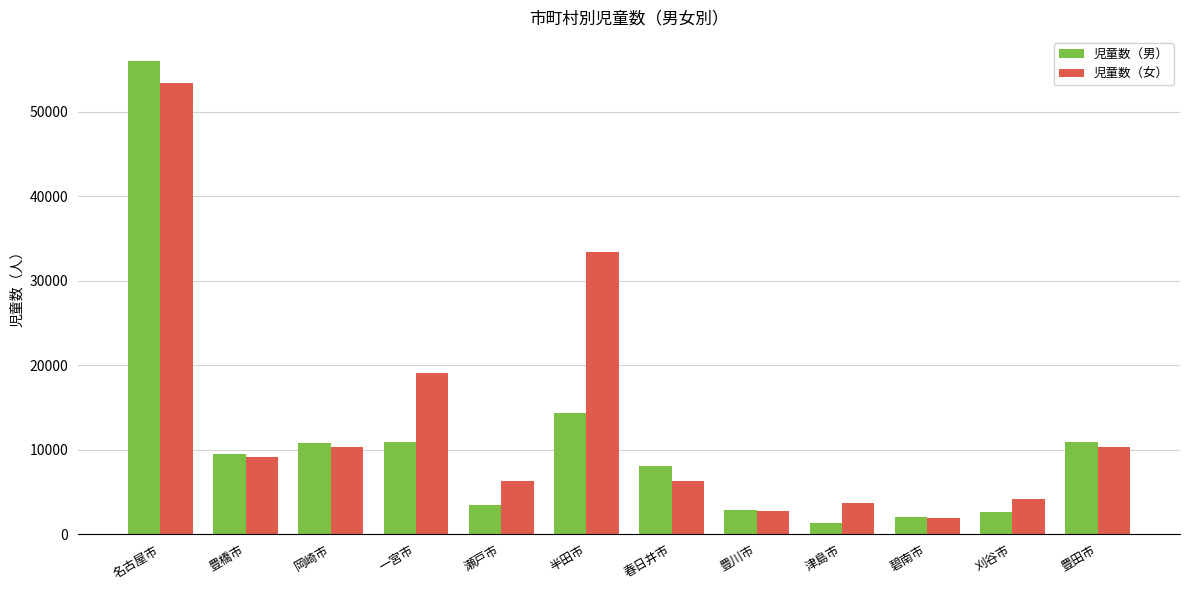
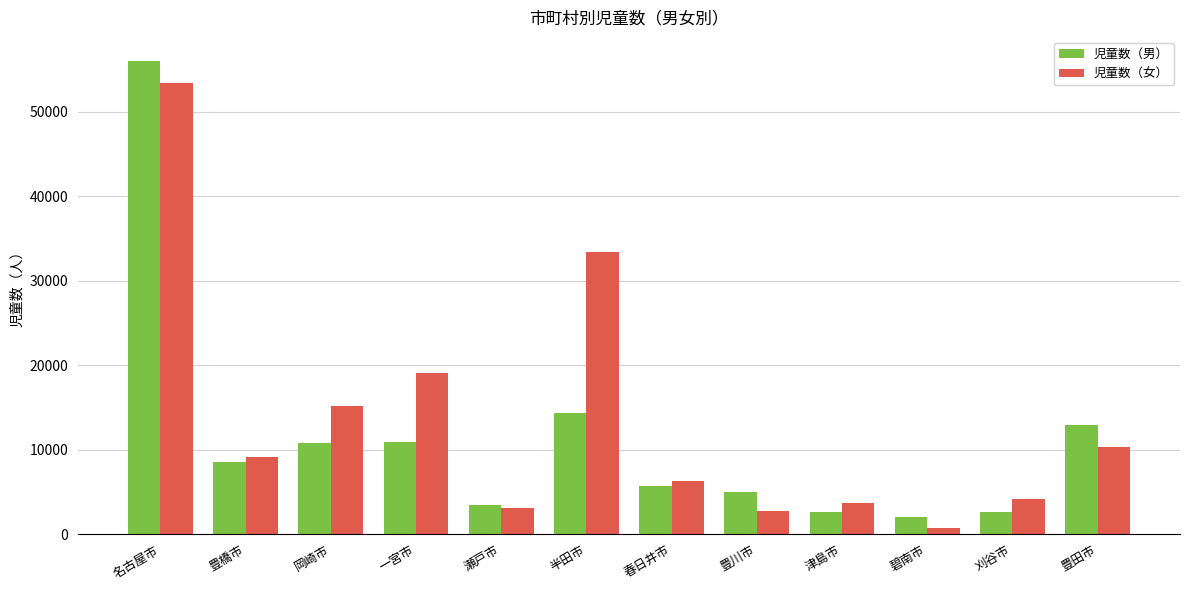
児童数（男）, 豊橋市: 9000 -> 8000
児童数（女）, 岡崎市: 10000 -> 15000
児童数（女）, 瀬戸市: 6000 -> 3000
児童数（男）, 春日井市: 8000 -> 6000
児童数（男）, 豊川市: 3000 -> 5000
児童数（男）, 津島市: 1000 -> 3000
児童数（女）, 碧南市: 2000 -> 1000
児童数（男）, 豊田市: 11000 -> 13000
